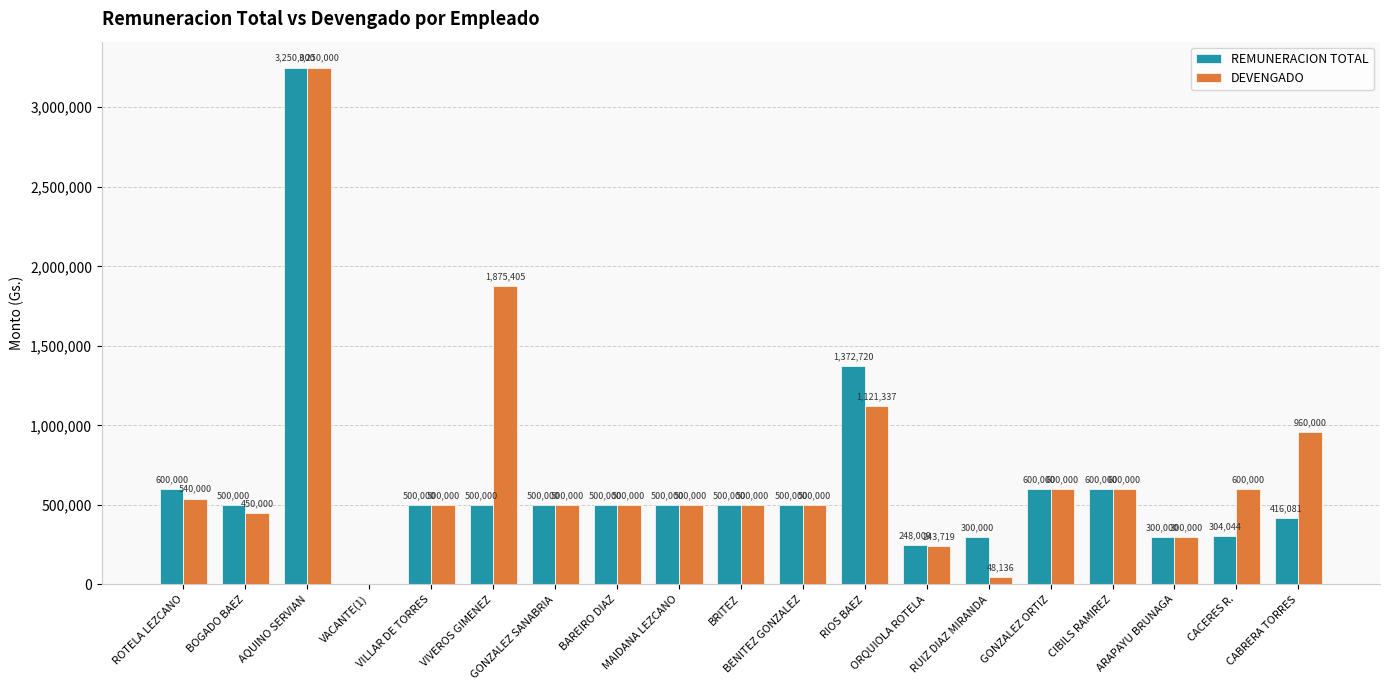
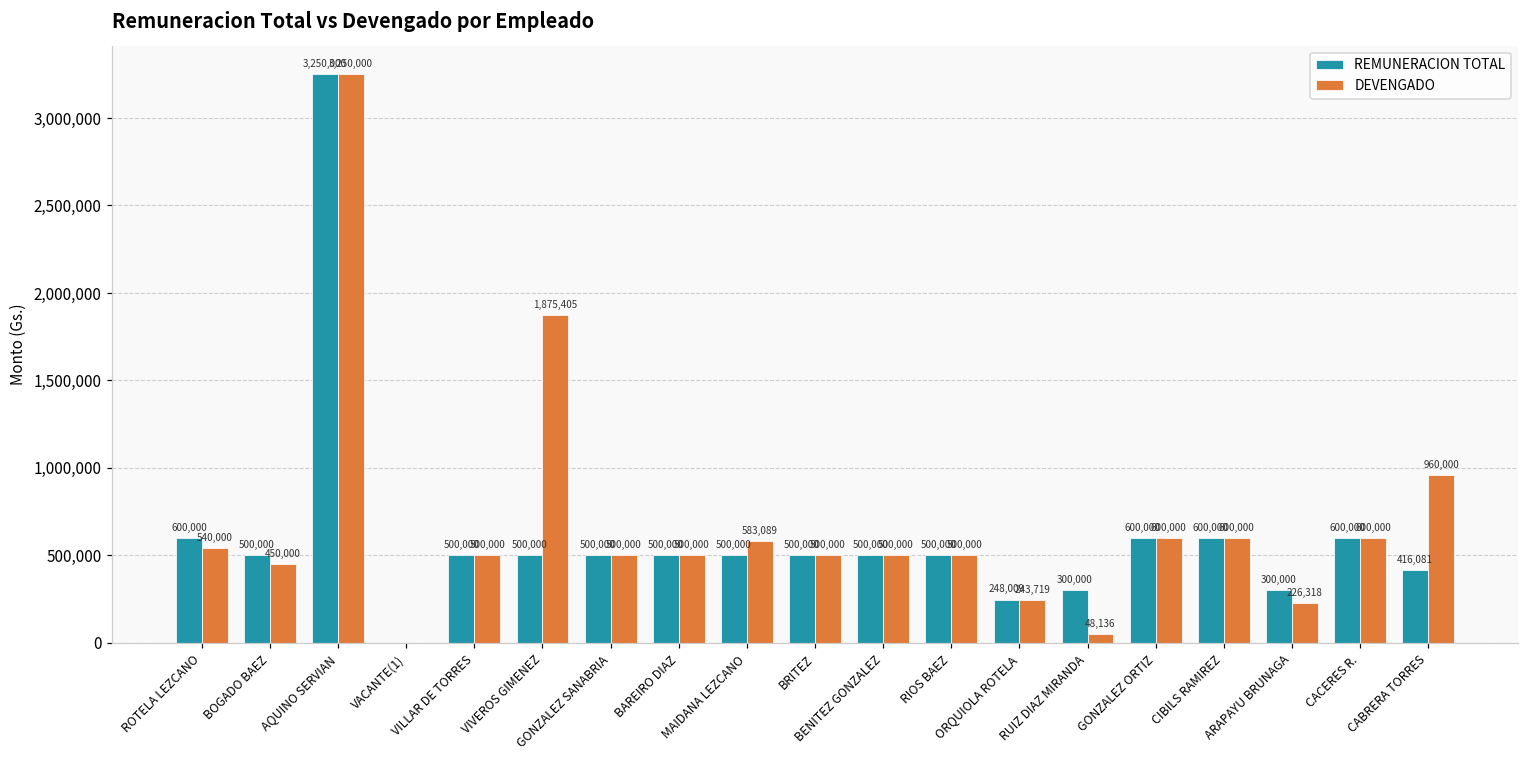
DEVENGADO, MAIDANA LEZCANO: 500,000 -> 583,089
REMUNERACION TOTAL, RIOS BAEZ: 1,372,720 -> 500,000
DEVENGADO, RIOS BAEZ: 1,121,337 -> 500,000
DEVENGADO, ARAPAYU BRUNAGA: 300,000 -> 226,318
REMUNERACION TOTAL, CACERES R.: 304,044 -> 600,000
